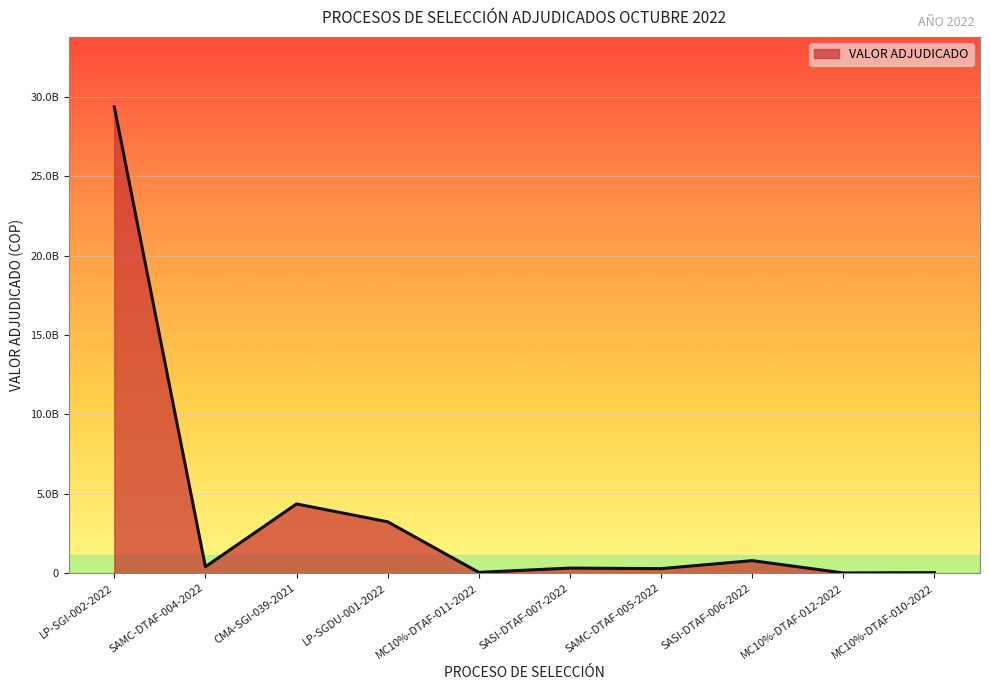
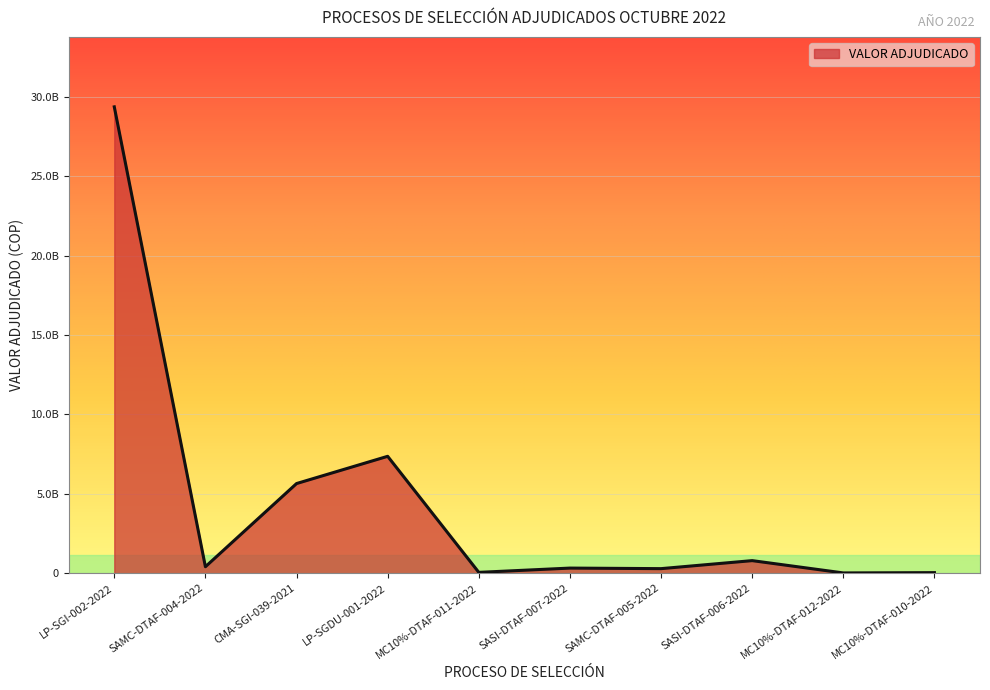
CMA-SGI-039-2021: 4400000000 -> 5600000000
LP-SGDU-001-2022: 3200000000 -> 7400000000
